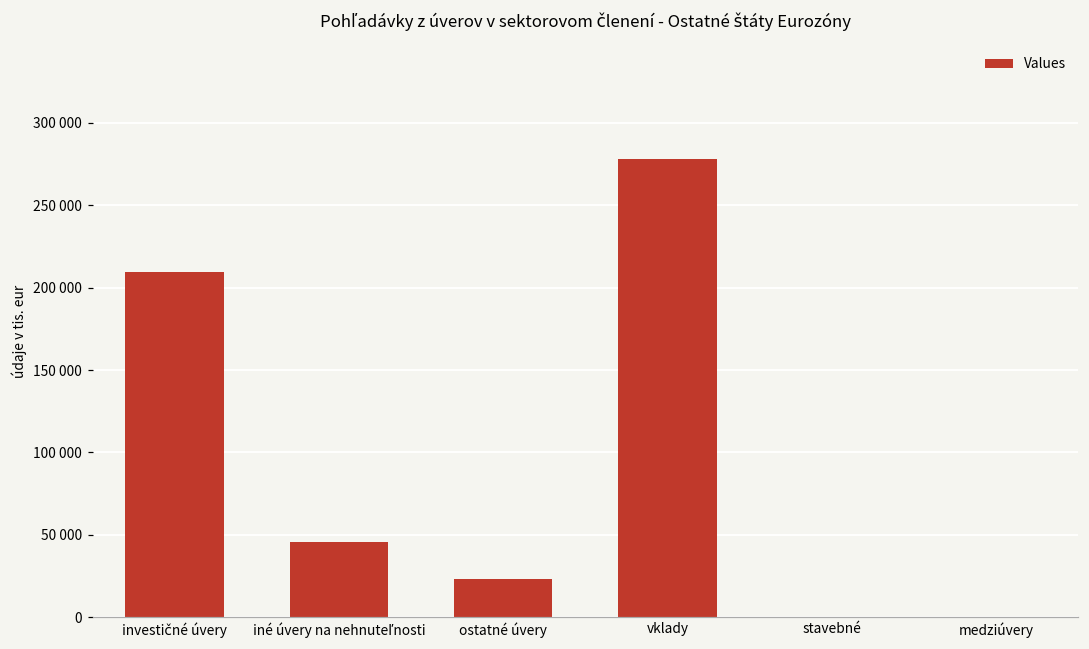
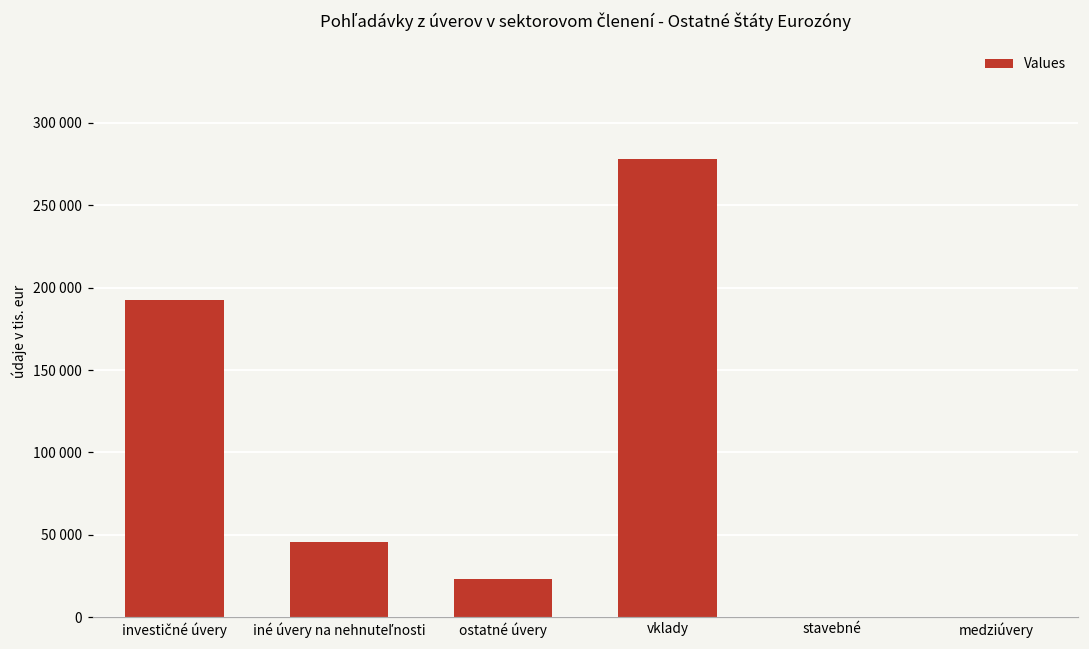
investičné úvery: 209000 -> 193000
